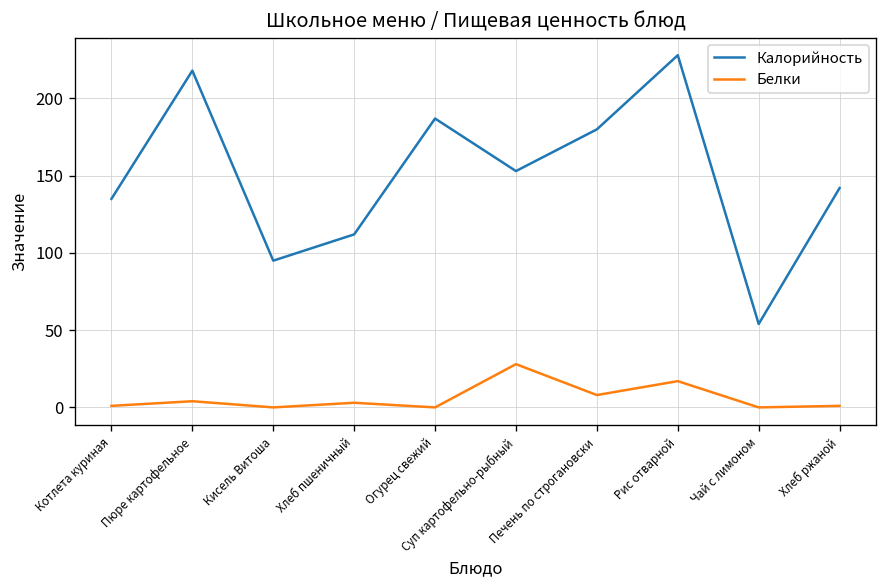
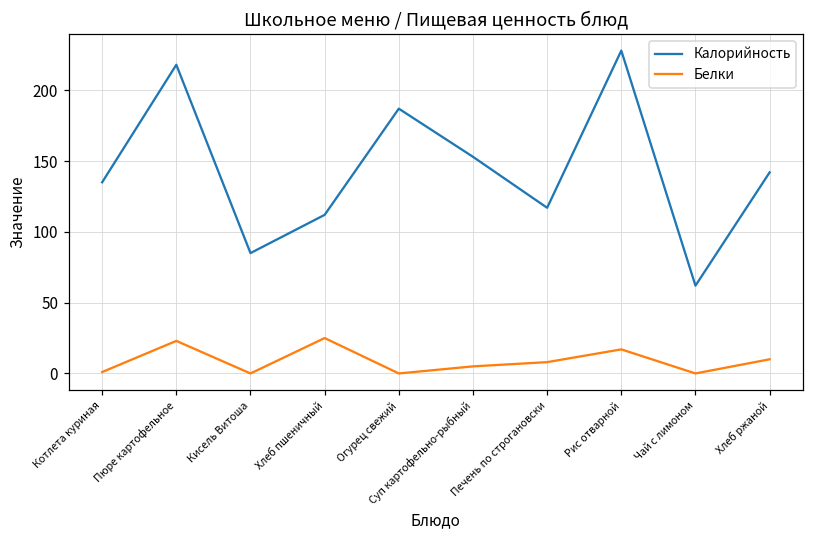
Белки, Пюре картофельное: 4 -> 23
Калорийность, Кисель Витоша: 95 -> 85
Белки, Хлеб пшеничный: 3 -> 25
Белки, Суп картофельно-рыбный: 28 -> 5
Калорийность, Печень по строгановски: 180 -> 117
Калорийность, Чай с лимоном: 54 -> 62
Белки, Хлеб ржаной: 1 -> 10
